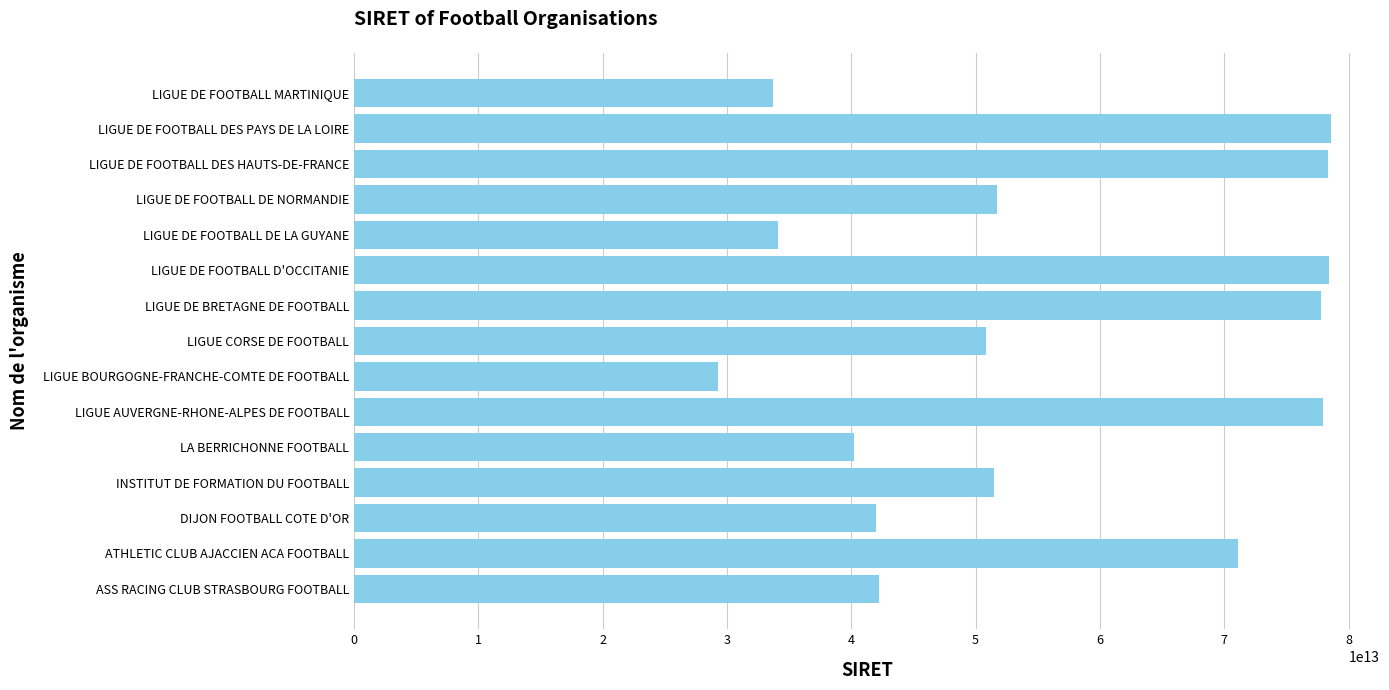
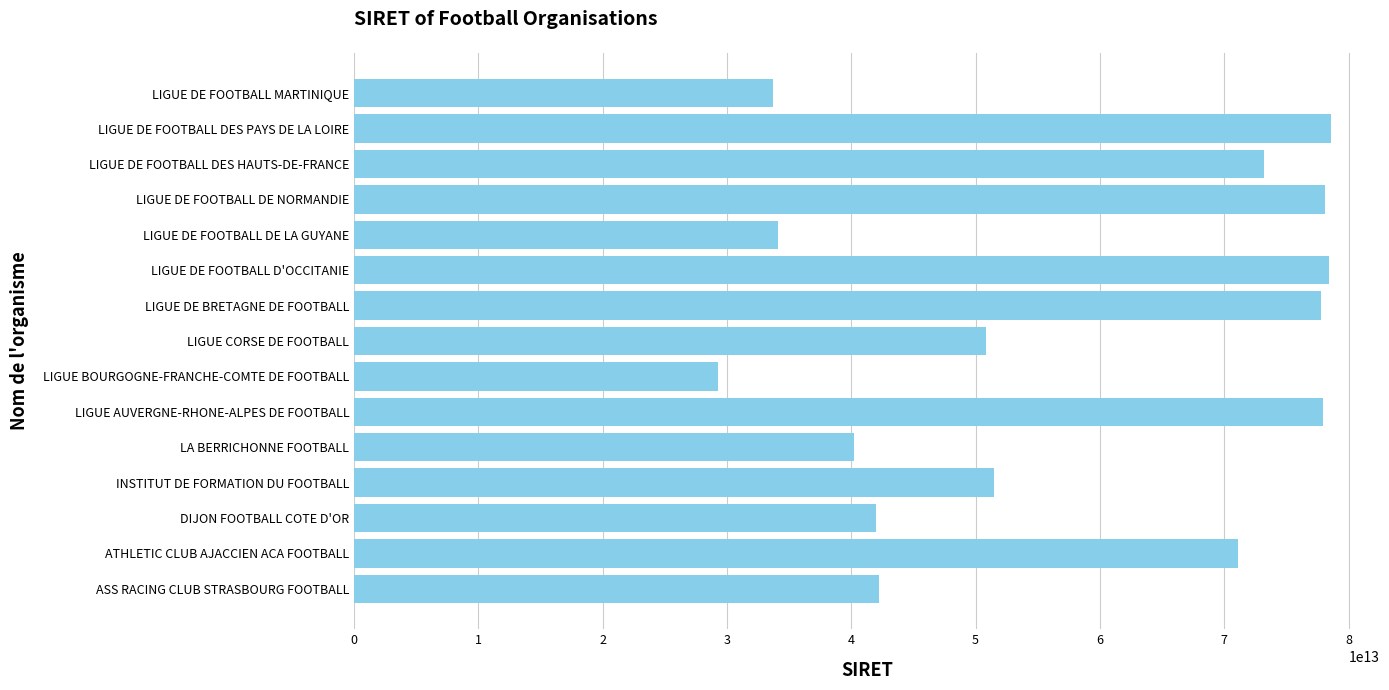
LIGUE DE FOOTBALL DES HAUTS-DE-FRANCE: 78400000000000 -> 73200000000000
LIGUE DE FOOTBALL DE NORMANDIE: 51800000000000 -> 78100000000000
